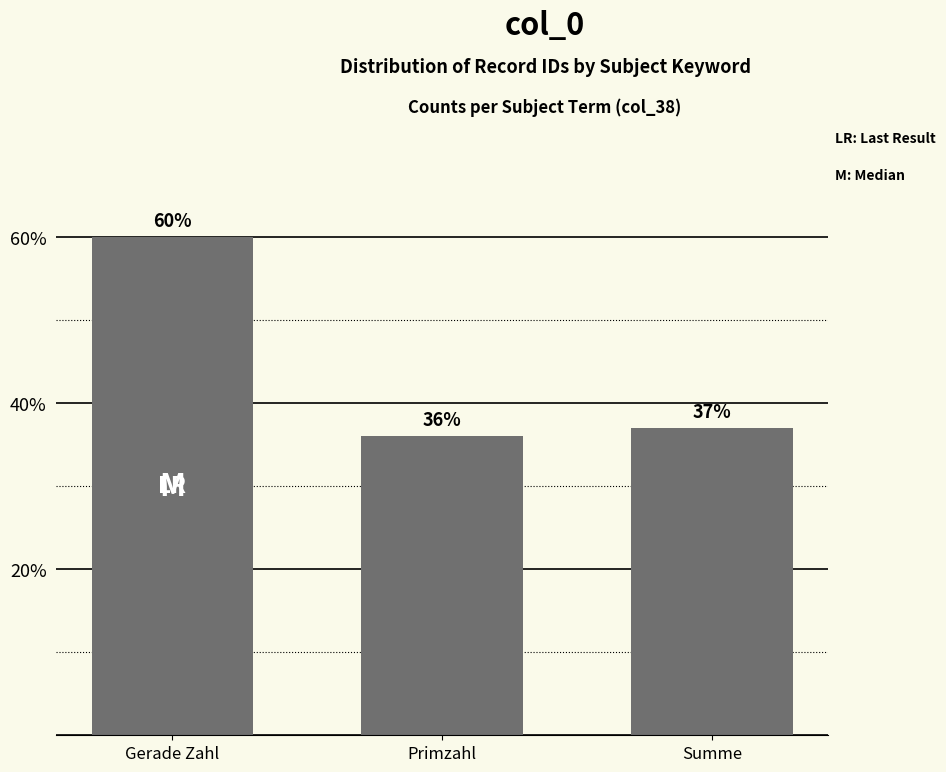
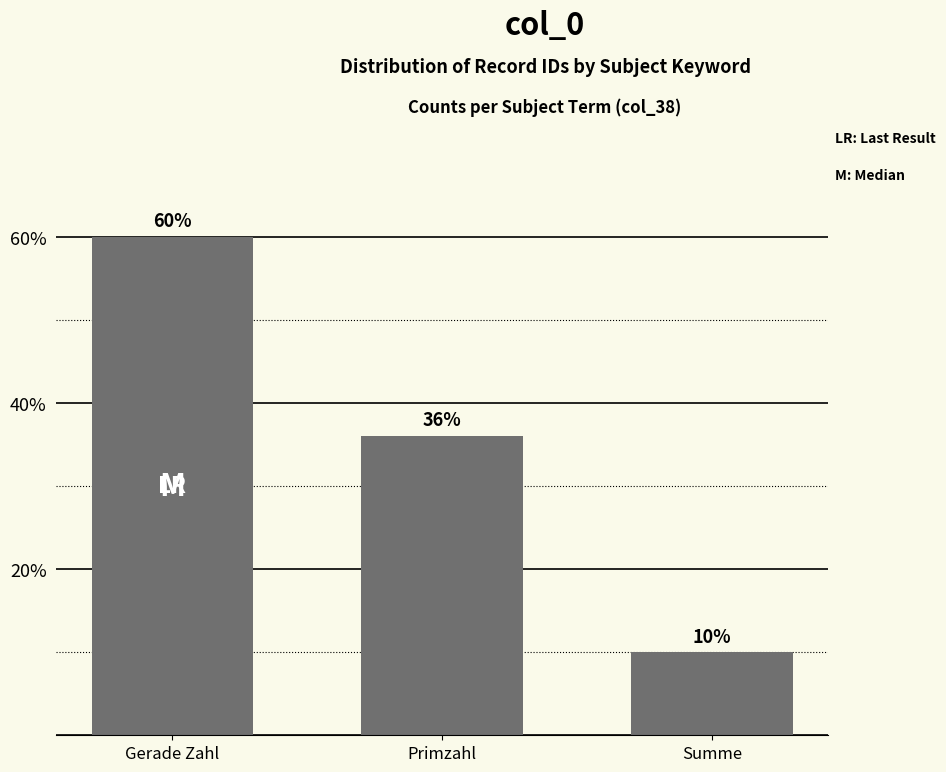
Summe: 37% -> 10%
